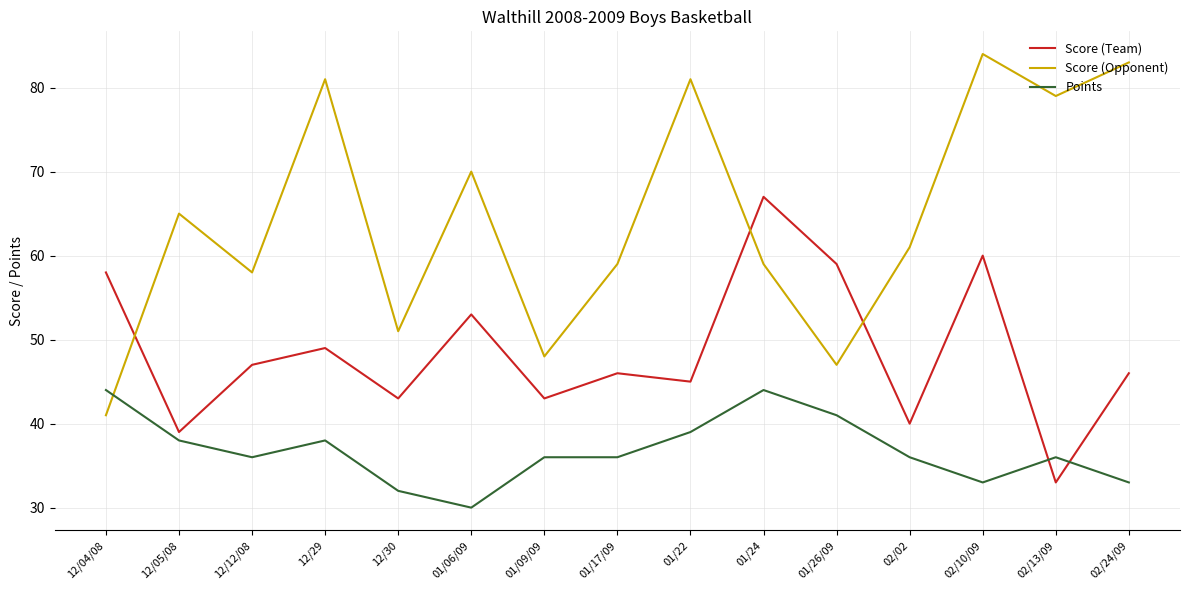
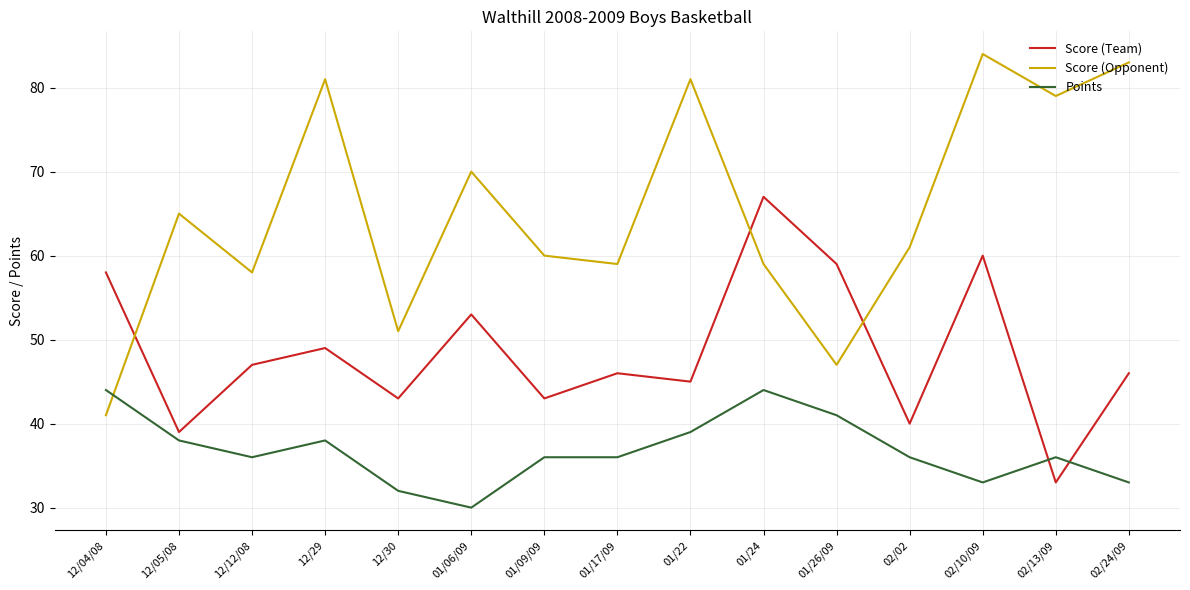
Score (Opponent), 01/09/09: 48 -> 60
